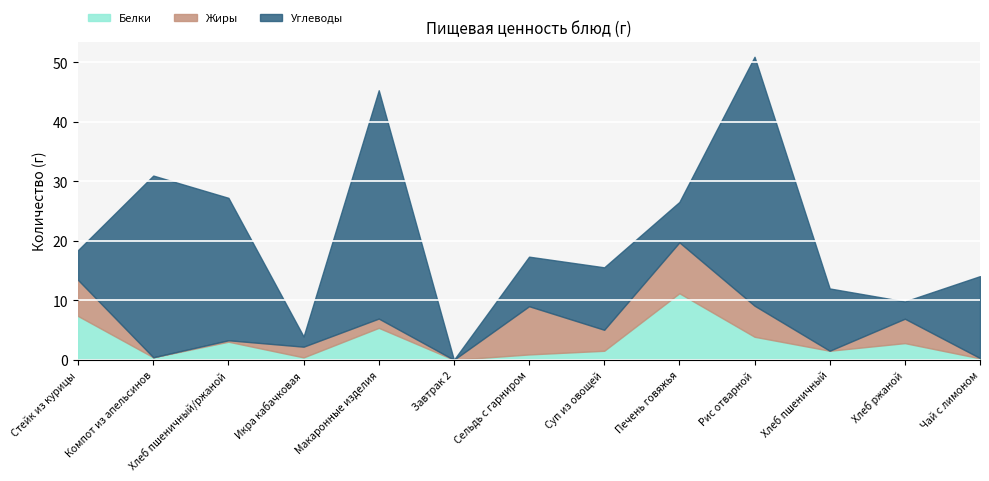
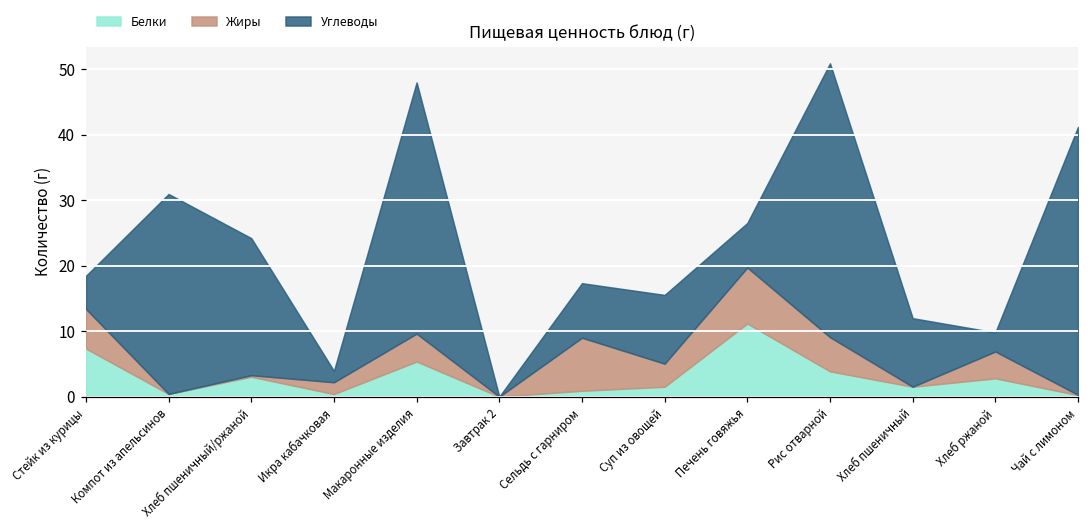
Углеводы, Хлеб пшеничный/ржаной: 24 -> 21
Жиры, Макаронные изделия: 2 -> 4
Углеводы, Чай с лимоном: 14 -> 41
